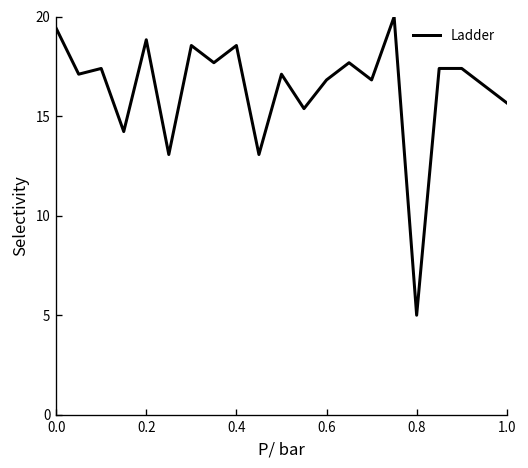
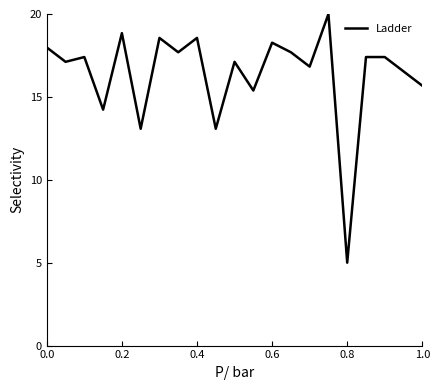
0.0: 19.4 -> 18.0
0.6: 16.8 -> 18.3
